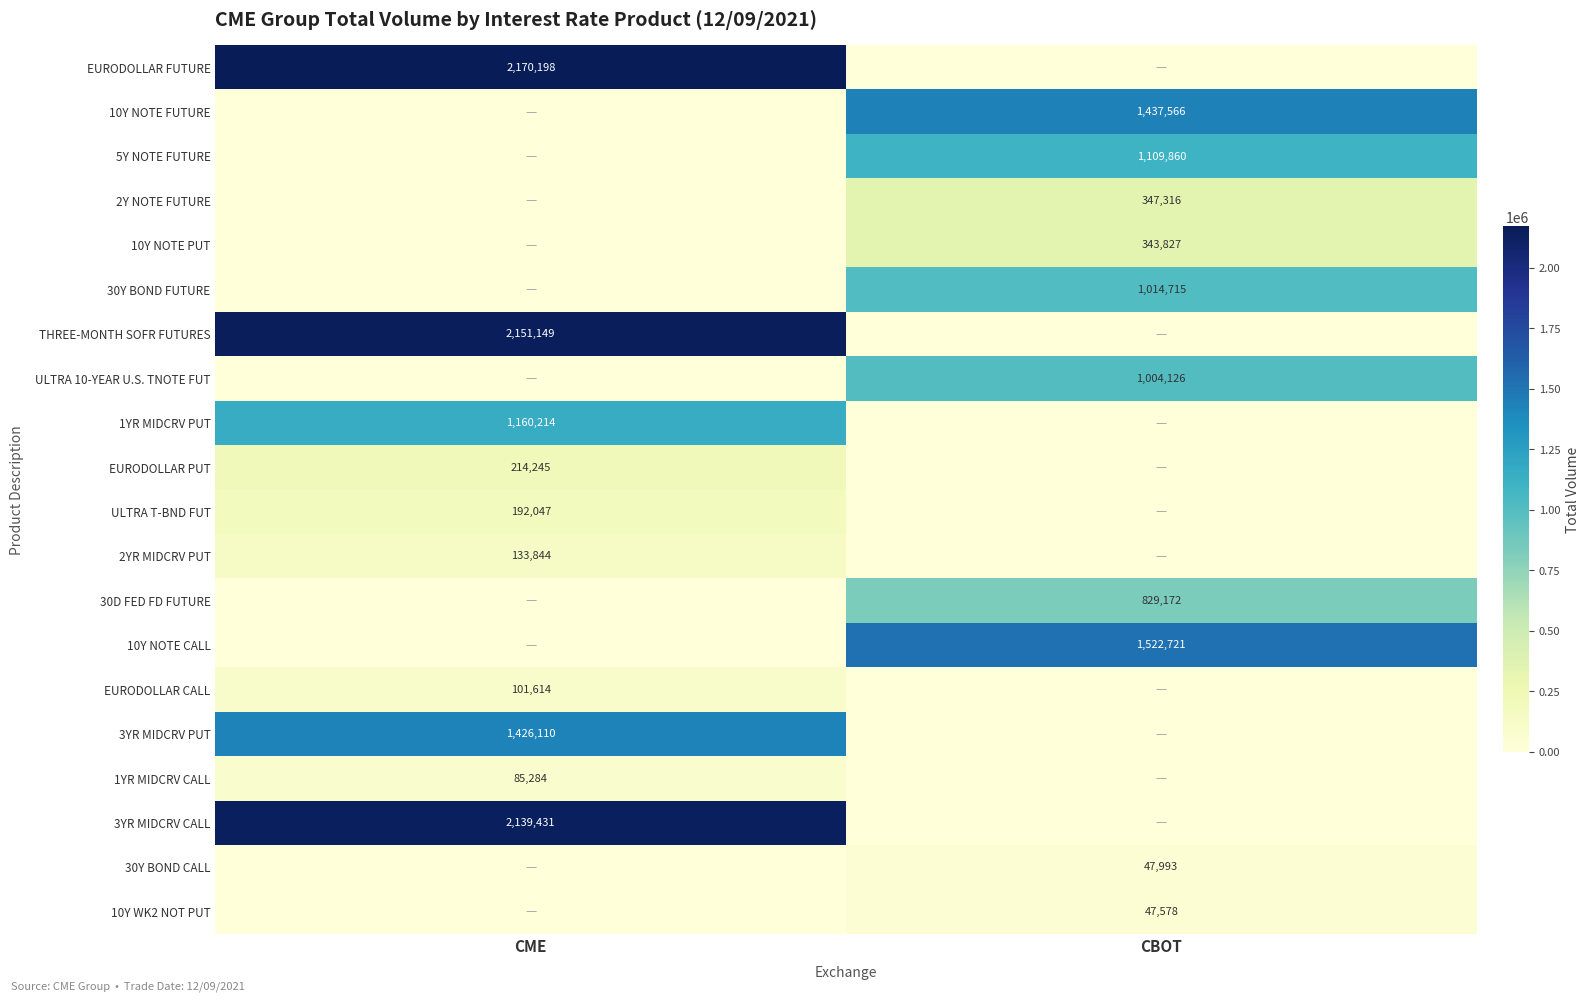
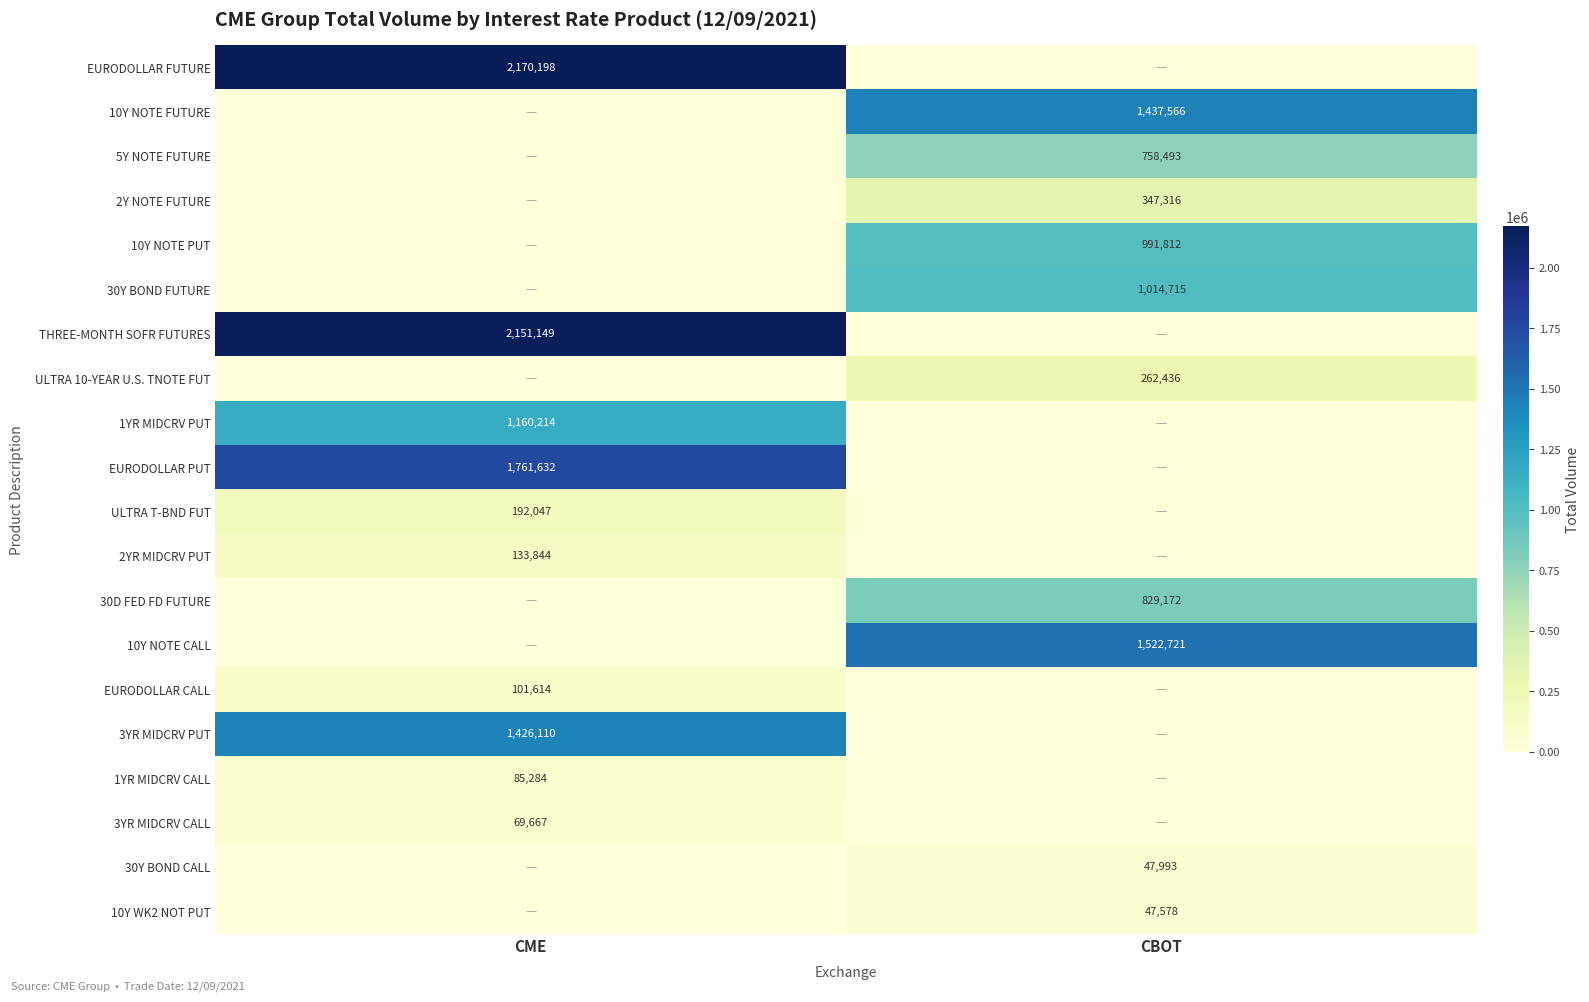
5Y NOTE FUTURE, CBOT: 1,109,860 -> 758,493
10Y NOTE PUT, CBOT: 343,827 -> 991,812
ULTRA 10-YEAR U.S. TNOTE FUT, CBOT: 1,004,126 -> 262,436
EURODOLLAR PUT, CME: 214,245 -> 1,761,632
3YR MIDCRV CALL, CME: 2,139,431 -> 69,667
